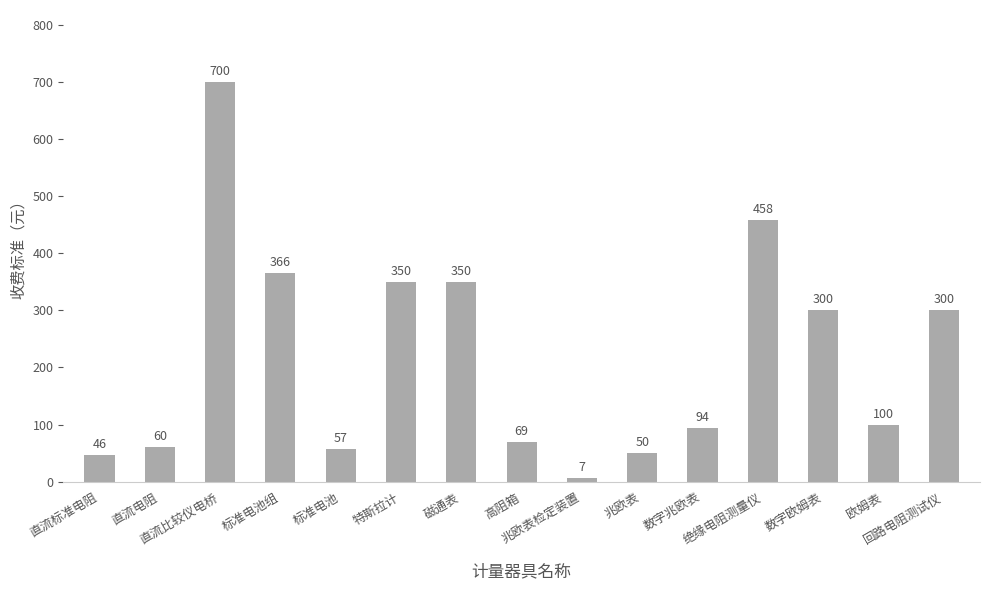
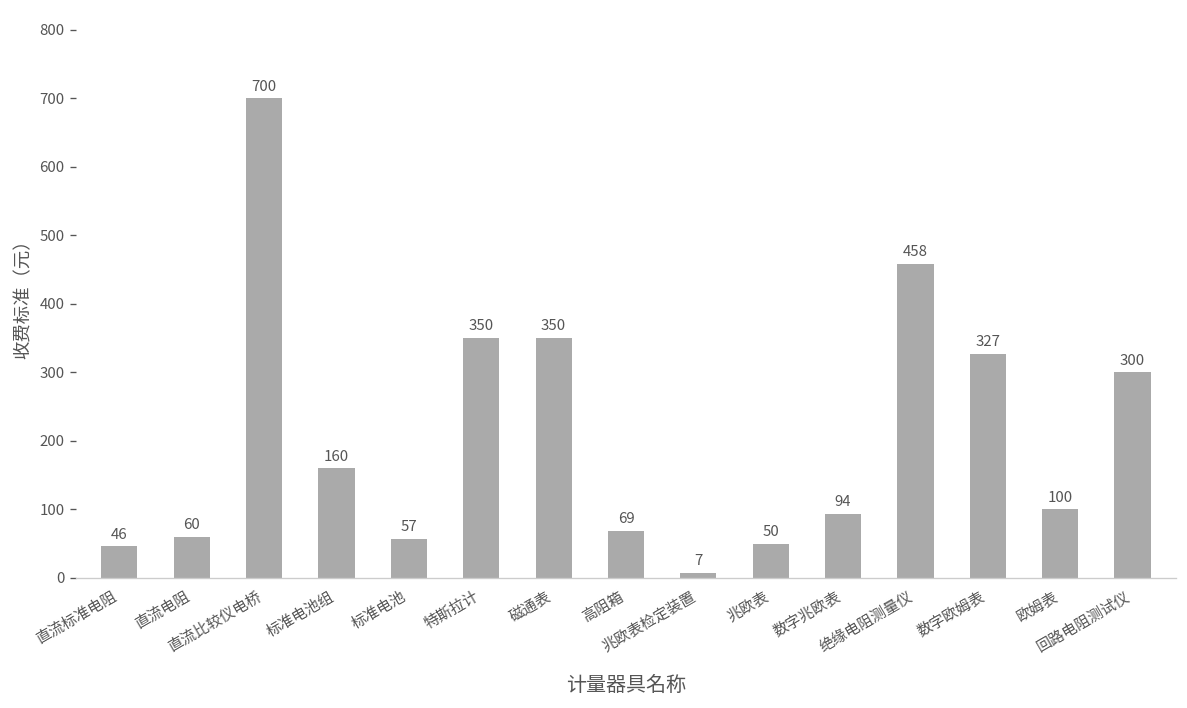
标准电池组: 366 -> 160
数字欧姆表: 300 -> 327
